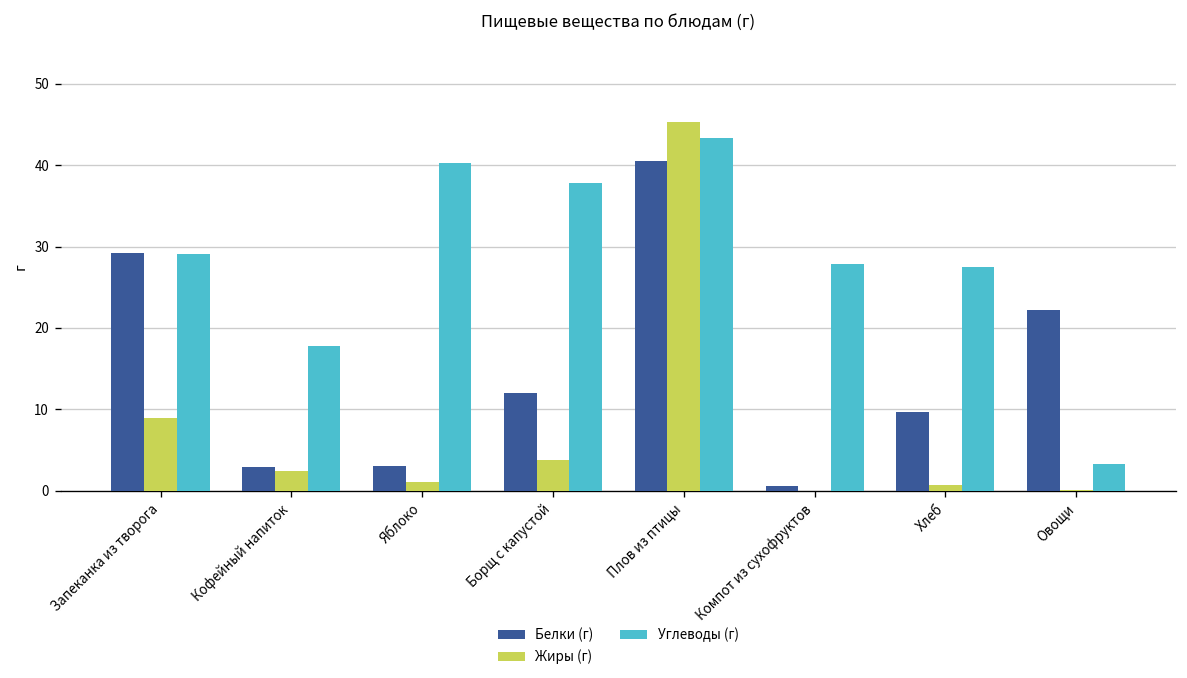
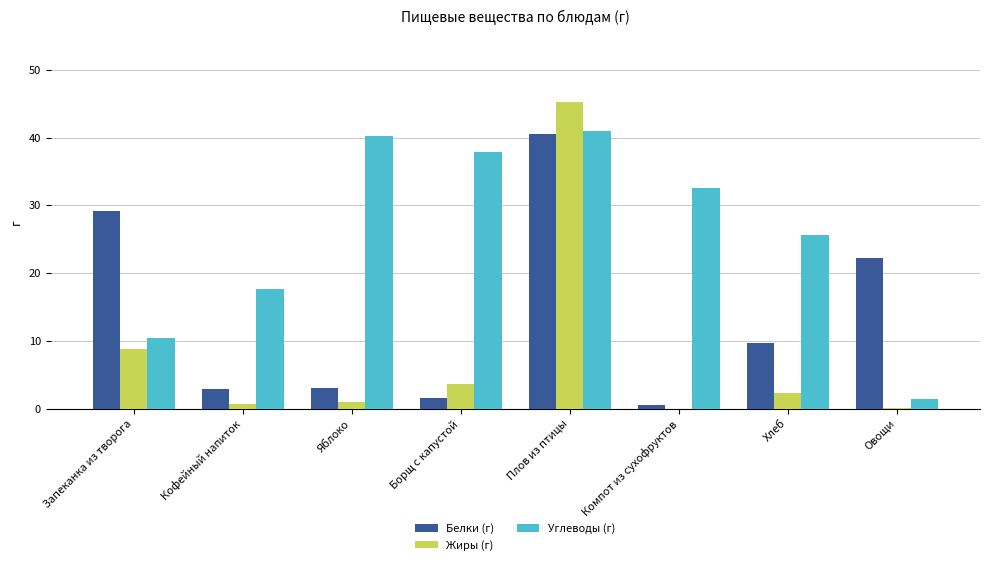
Углеводы (г), Запеканка из творога: 29 -> 10
Жиры (г), Кофейный напиток: 2 -> 1
Белки (г), Борщ с капустой: 12 -> 2
Углеводы (г), Плов из птицы: 43 -> 41
Углеводы (г), Компот из сухофруктов: 28 -> 33
Жиры (г), Хлеб: 1 -> 2
Углеводы (г), Хлеб: 28 -> 26
Углеводы (г), Овощи: 3 -> 1
